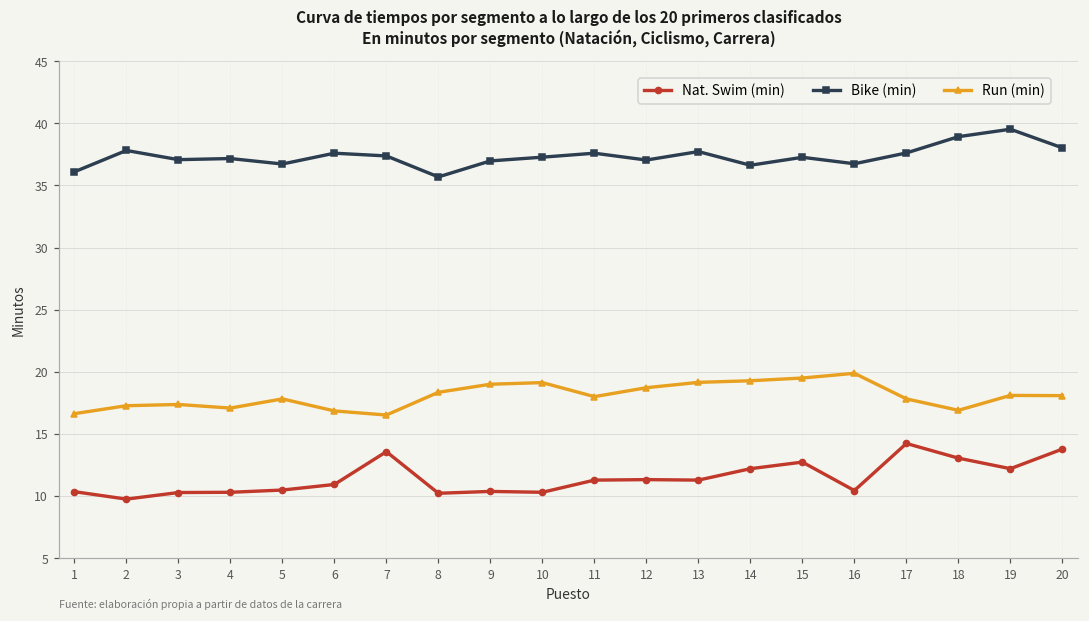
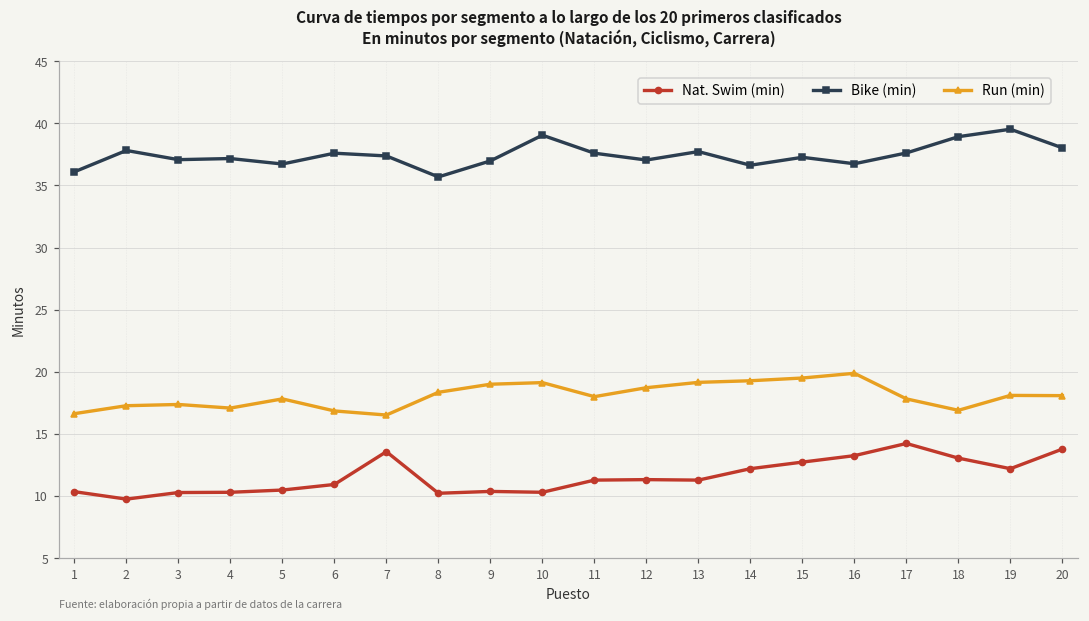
Bike (min), 10: 37.3 -> 39.1
Nat. Swim (min), 16: 10.4 -> 13.3
